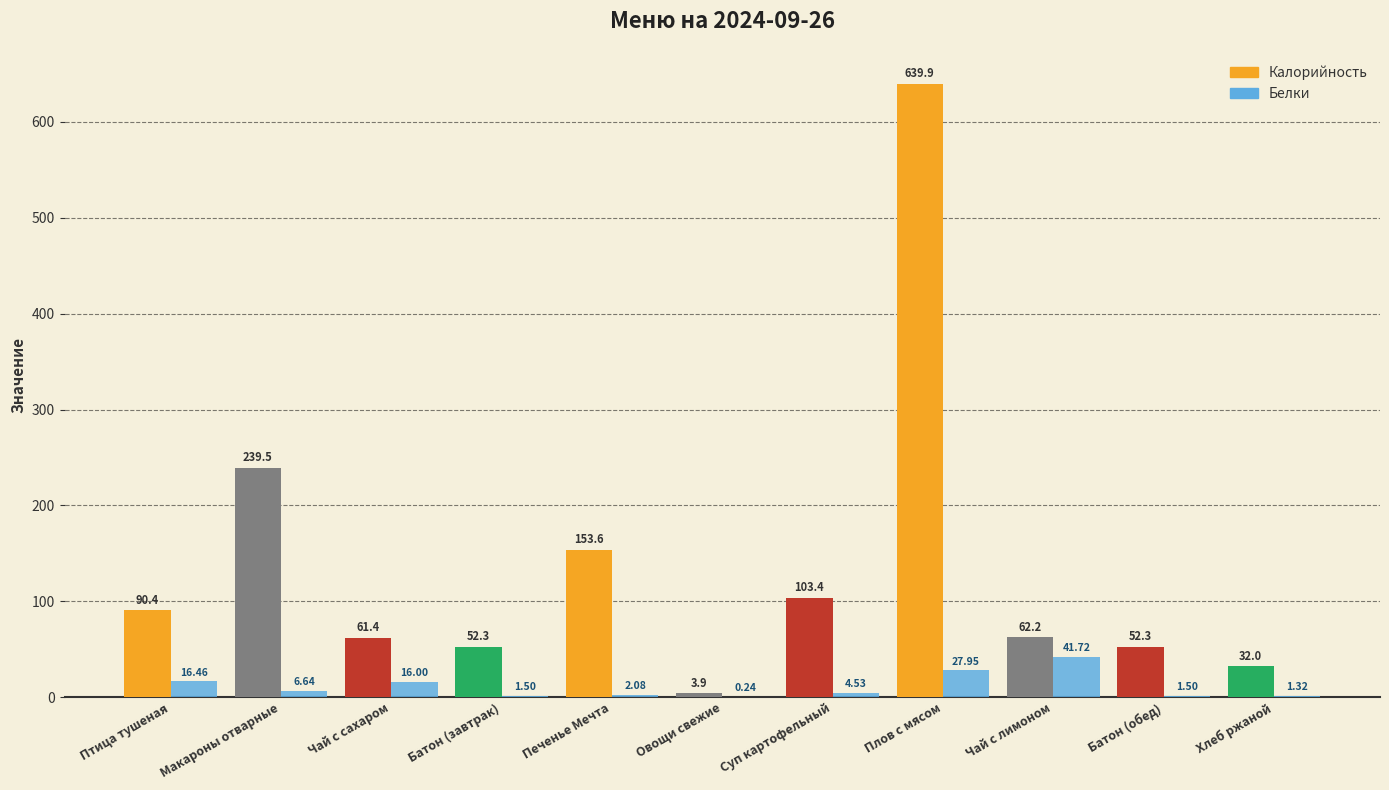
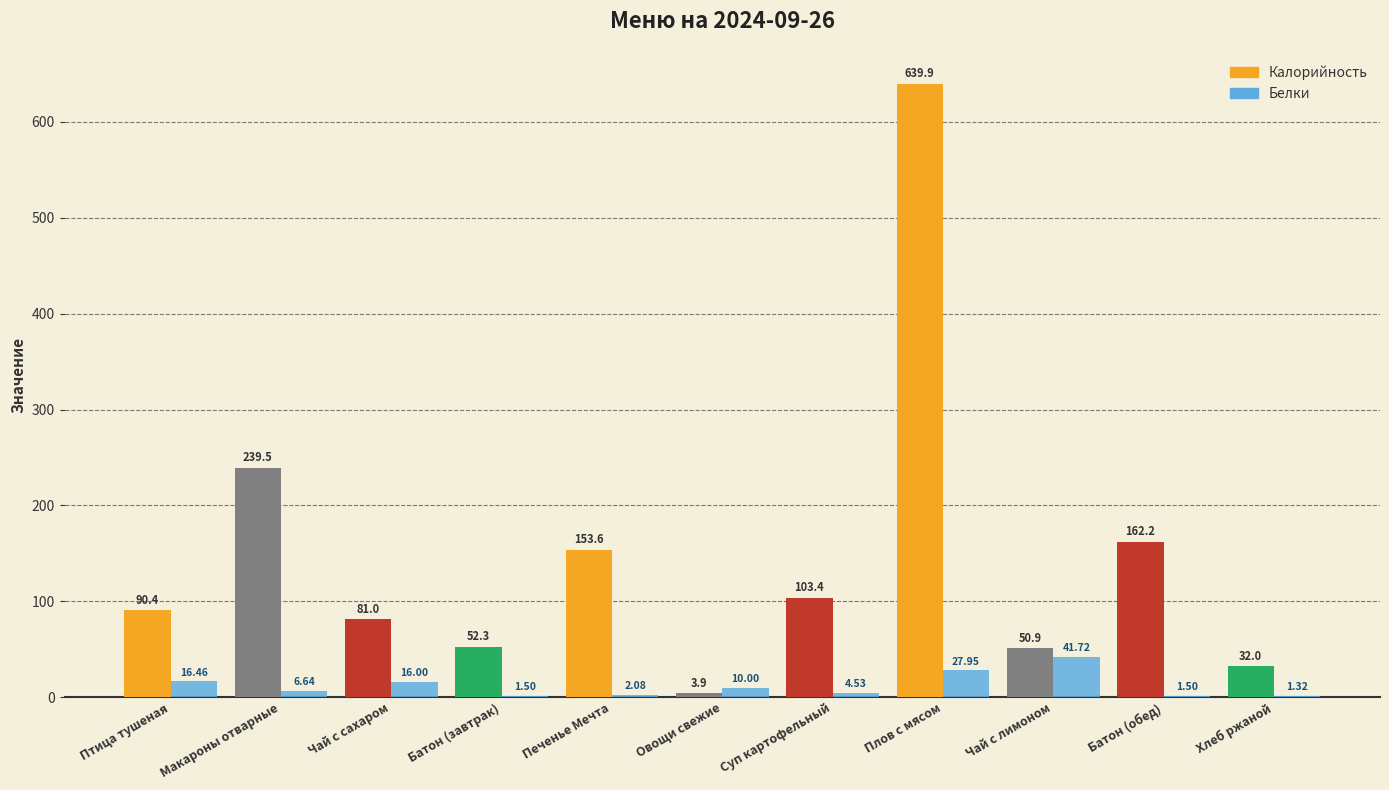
Калорийность, Чай с сахаром: 61.4 -> 81.0
Белки, Овощи свежие: 0.24 -> 10.00
Калорийность, Чай с лимоном: 62.2 -> 50.9
Калорийность, Батон (обед): 52.3 -> 162.2
